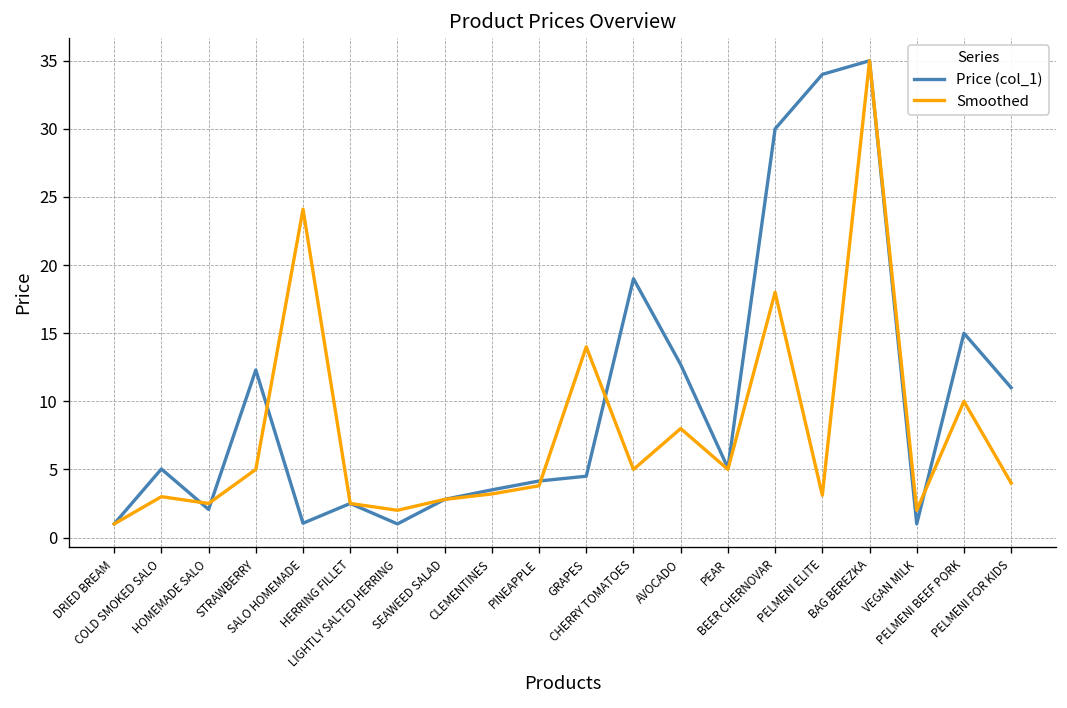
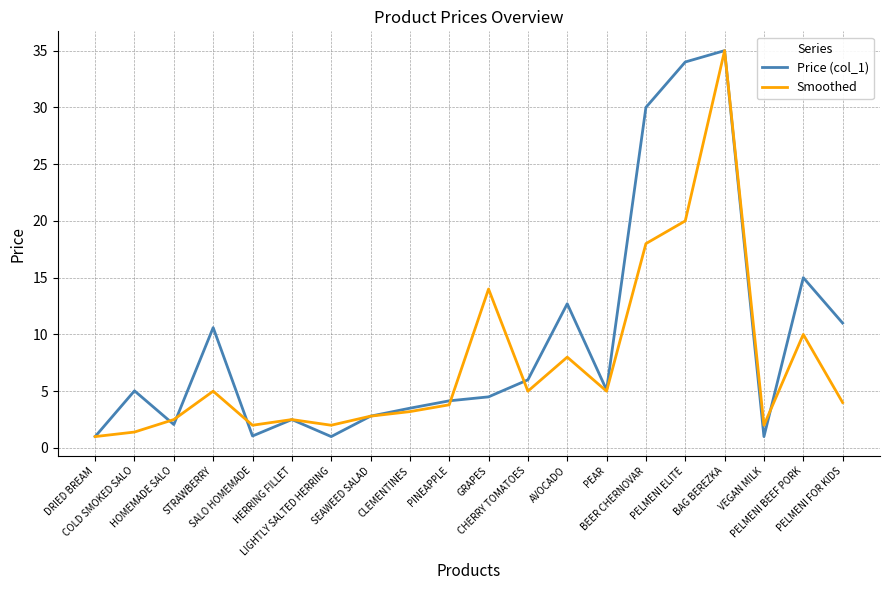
Smoothed, COLD SMOKED SALO: 3.0 -> 1.4
Price (col_1), STRAWBERRY: 12.3 -> 10.6
Smoothed, SALO HOMEMADE: 24.1 -> 2.0
Price (col_1), CHERRY TOMATOES: 19 -> 6
Smoothed, PELMENI ELITE: 3.1 -> 20.0
